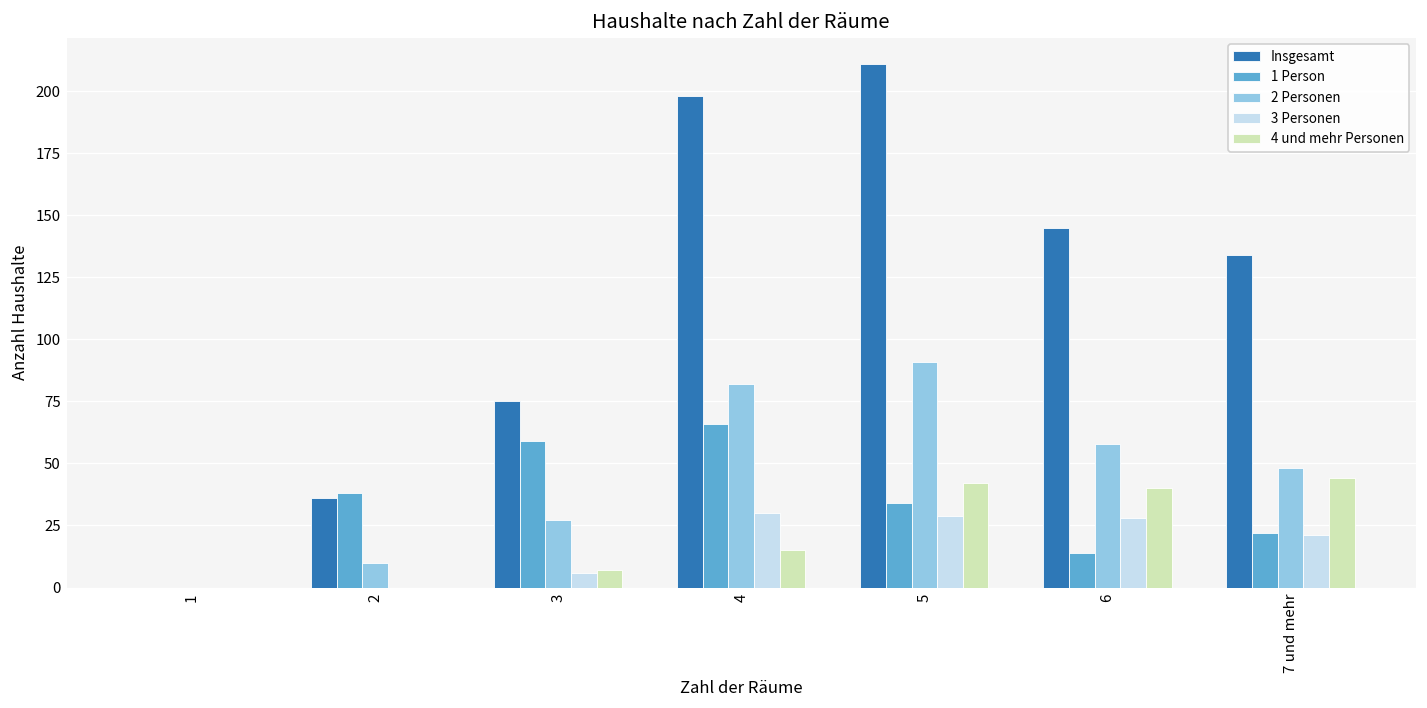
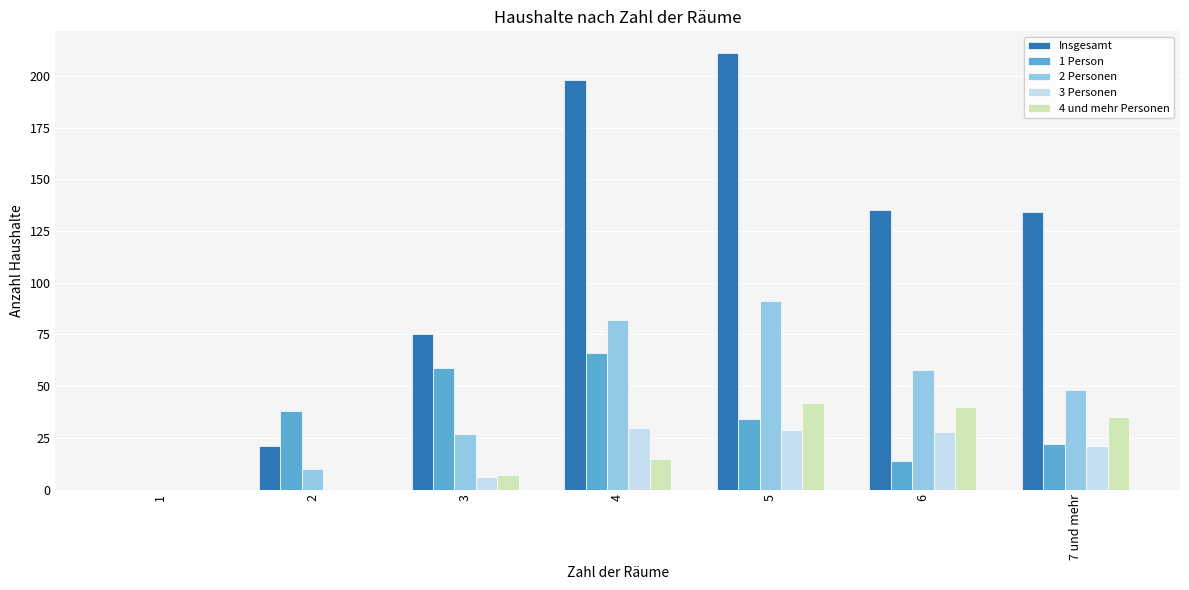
Insgesamt, 2: 36 -> 21
Insgesamt, 6: 145 -> 135
4 und mehr Personen, 7 und mehr: 44 -> 35
